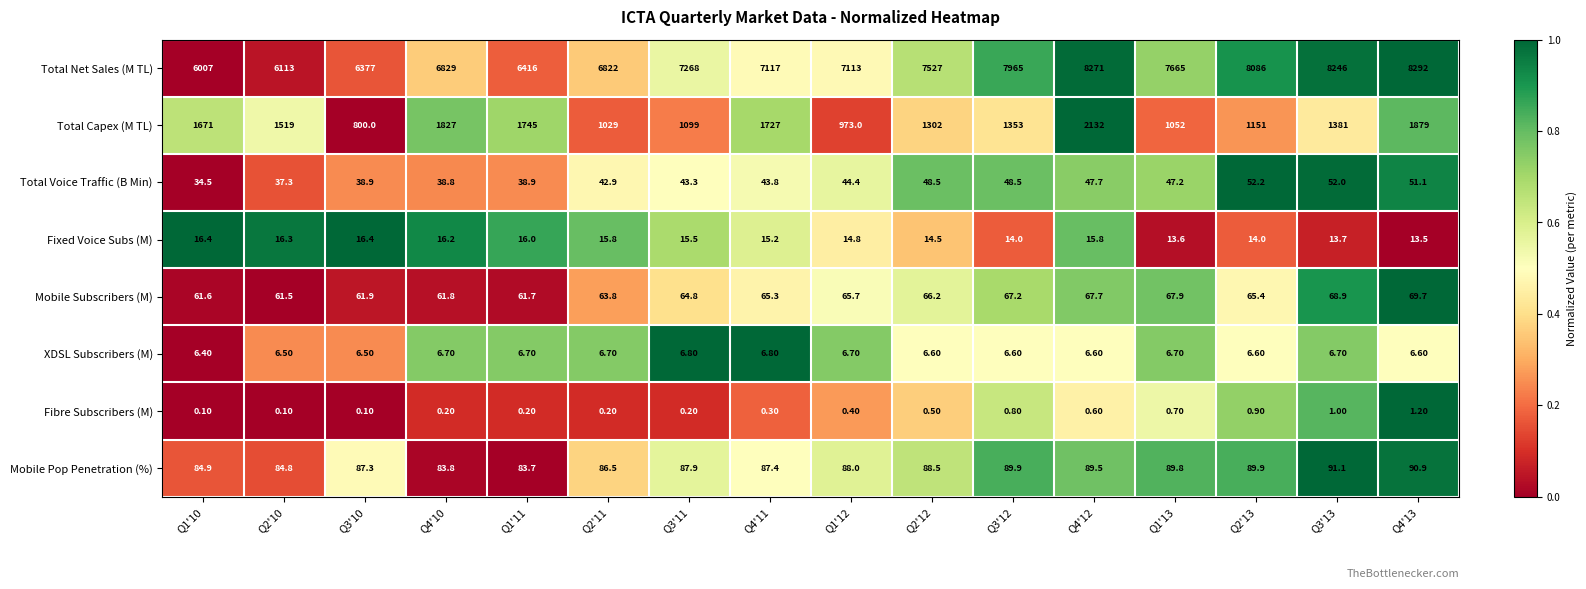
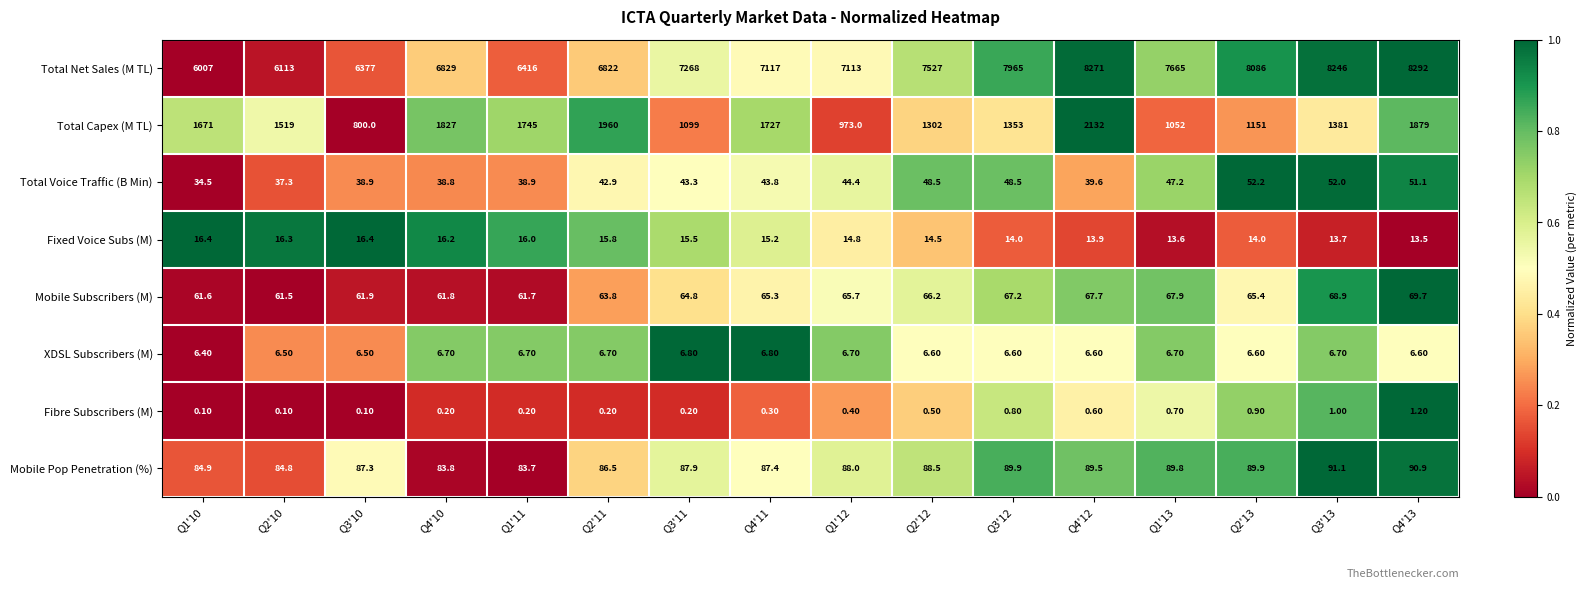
Total Capex (M TL), Q2'11: 1029 -> 1960
Total Voice Traffic (B Min), Q4'12: 47.7 -> 39.6
Fixed Voice Subs (M), Q4'12: 15.8 -> 13.9
